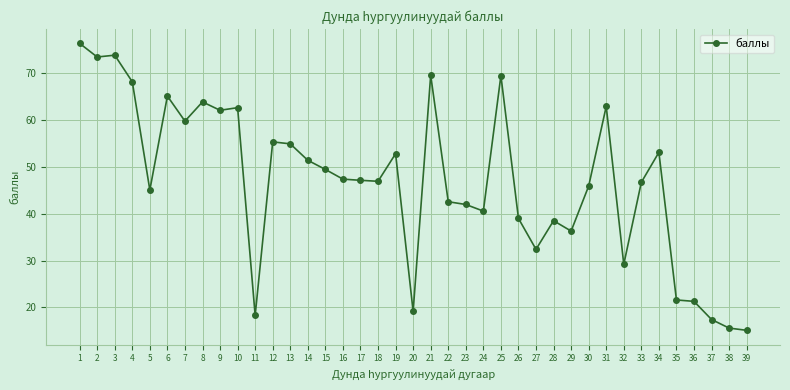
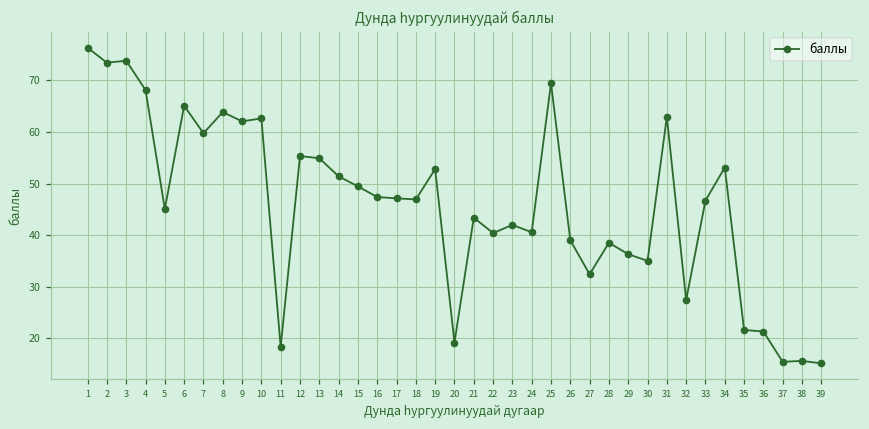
21: 70 -> 43
22: 43 -> 40
30: 46 -> 35
32: 29 -> 27
37: 17 -> 15
